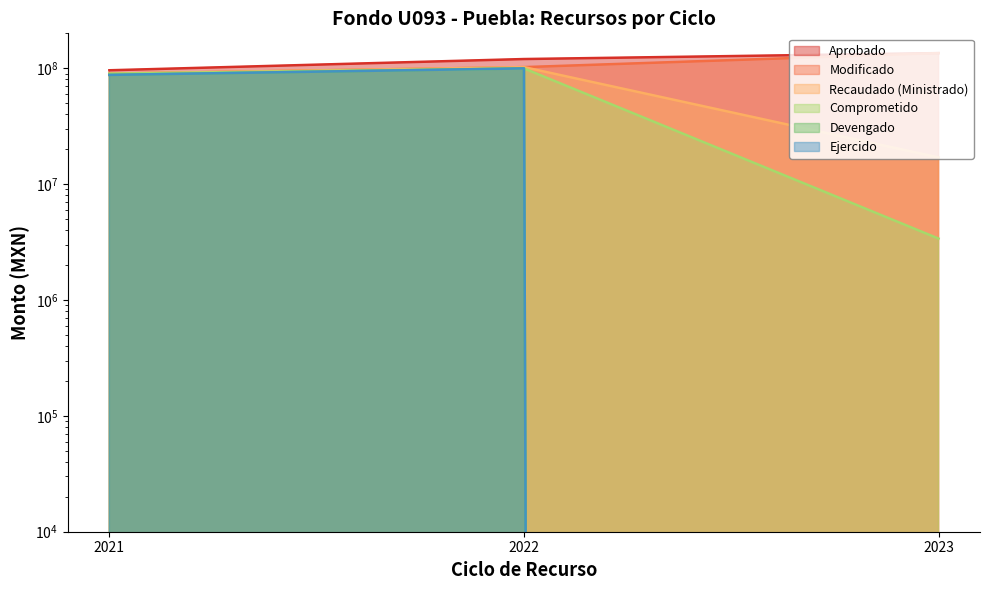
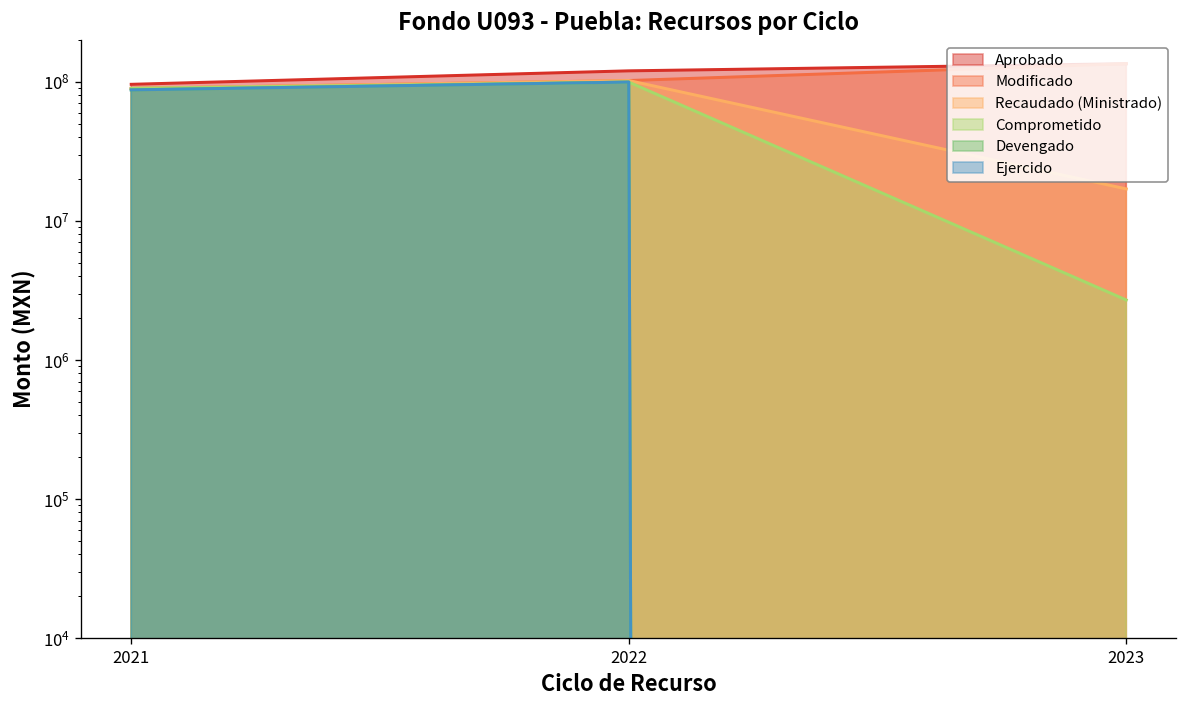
Comprometido, 2023: 3400000 -> 2700000
